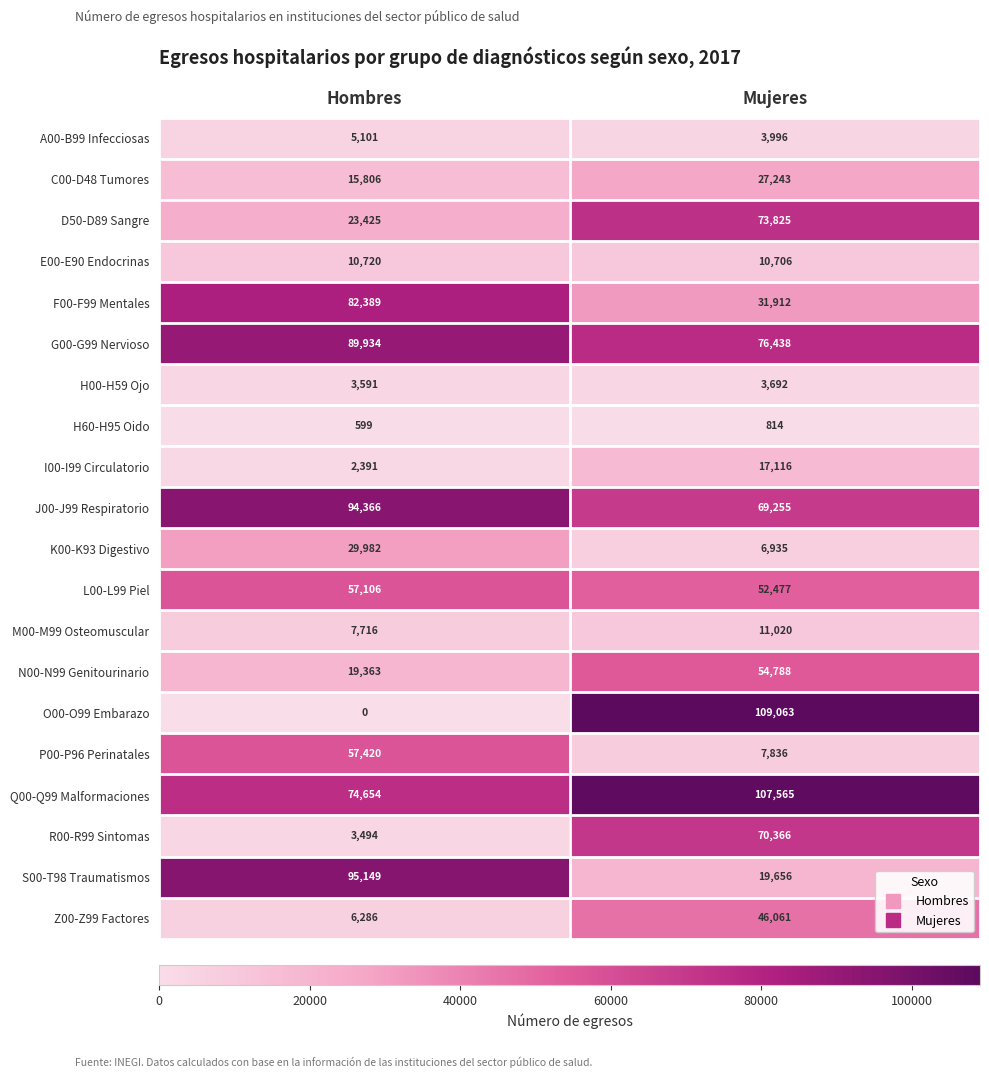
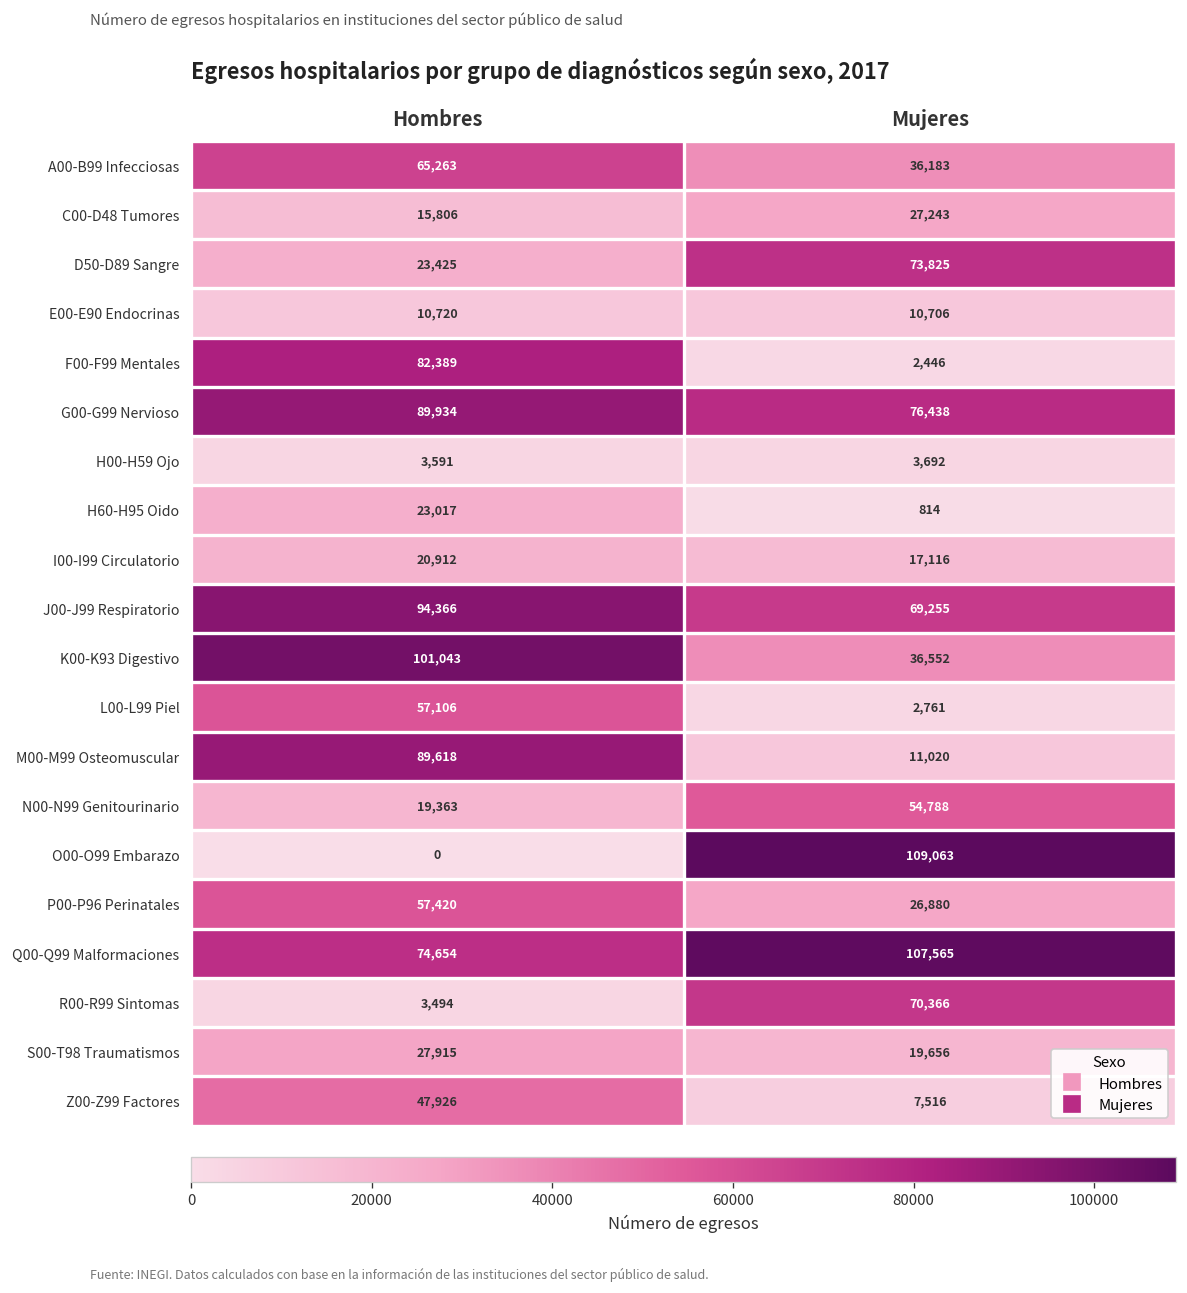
A00-B99 Infecciosas, Hombres: 5,101 -> 65,263
A00-B99 Infecciosas, Mujeres: 3,996 -> 36,183
F00-F99 Mentales, Mujeres: 31,912 -> 2,446
H60-H95 Oido, Hombres: 599 -> 23,017
I00-I99 Circulatorio, Hombres: 2,391 -> 20,912
K00-K93 Digestivo, Hombres: 29,982 -> 101,043
K00-K93 Digestivo, Mujeres: 6,935 -> 36,552
L00-L99 Piel, Mujeres: 52,477 -> 2,761
M00-M99 Osteomuscular, Hombres: 7,716 -> 89,618
P00-P96 Perinatales, Mujeres: 7,836 -> 26,880
S00-T98 Traumatismos, Hombres: 95,149 -> 27,915
Z00-Z99 Factores, Hombres: 6,286 -> 47,926
Z00-Z99 Factores, Mujeres: 46,061 -> 7,516
